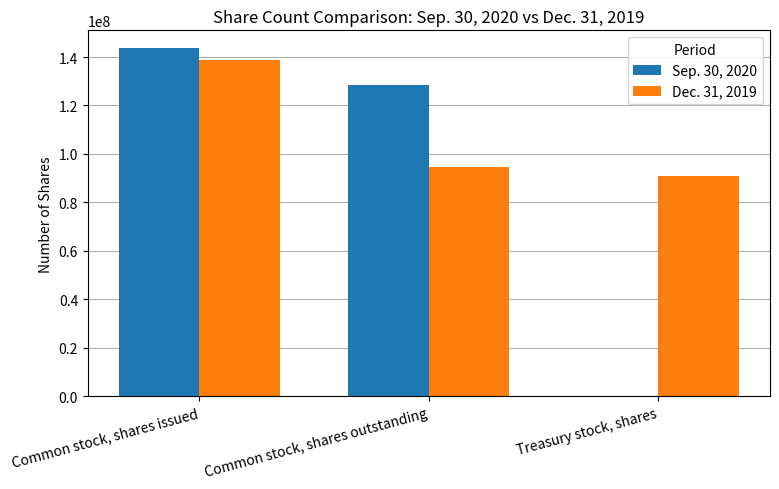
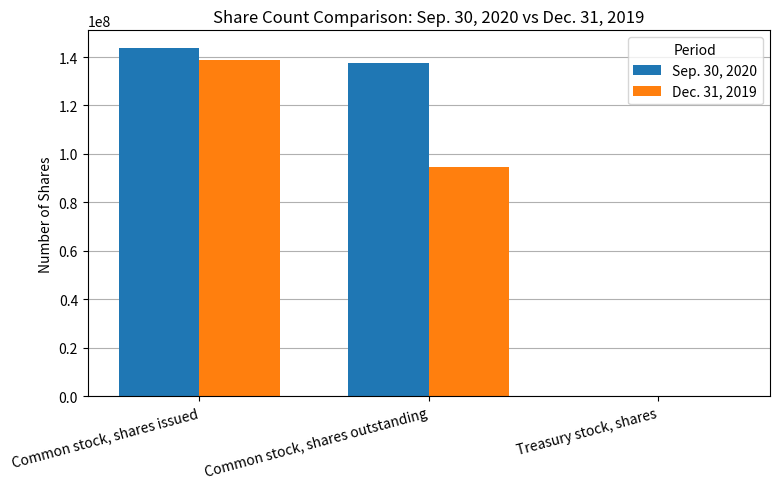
Sep. 30, 2020, Common stock, shares outstanding: 128000000 -> 137000000
Dec. 31, 2019, Treasury stock, shares: 91000000 -> 0
